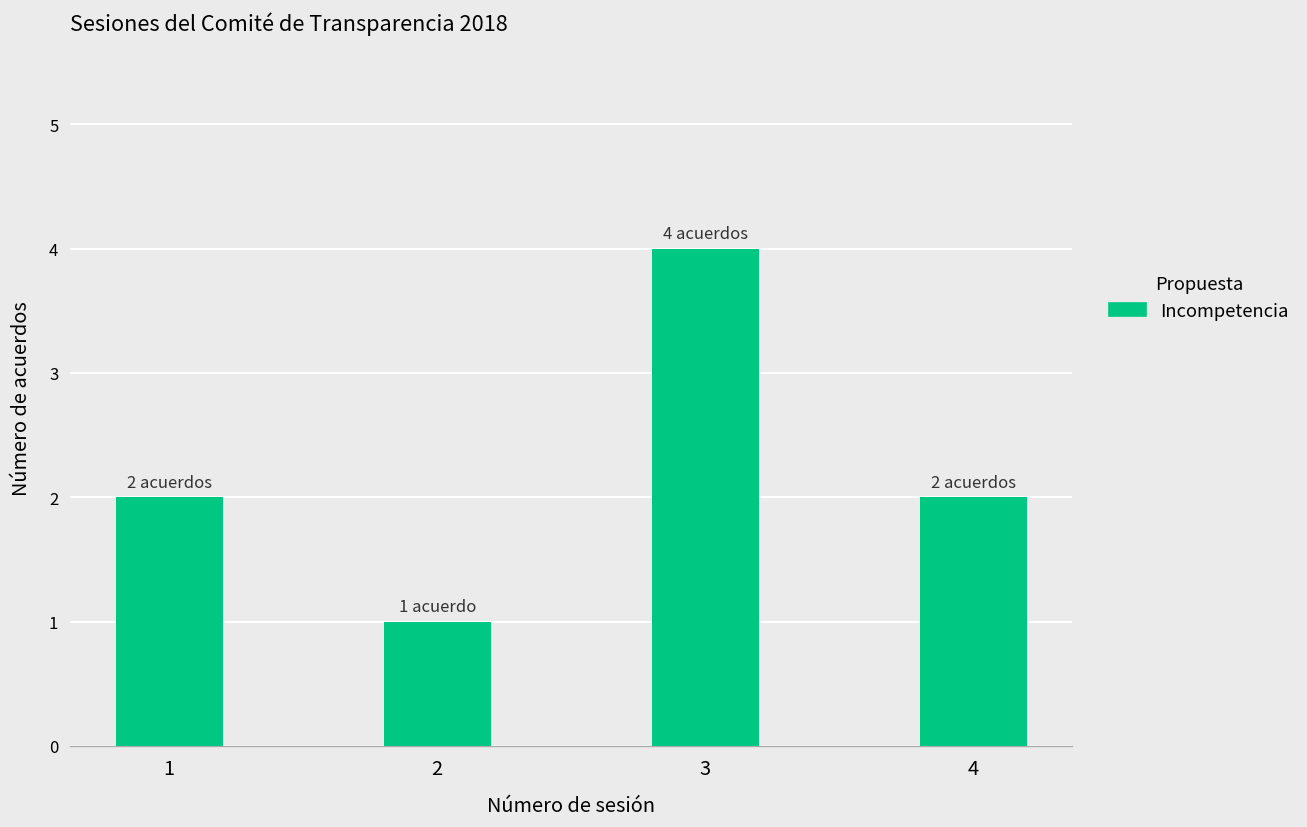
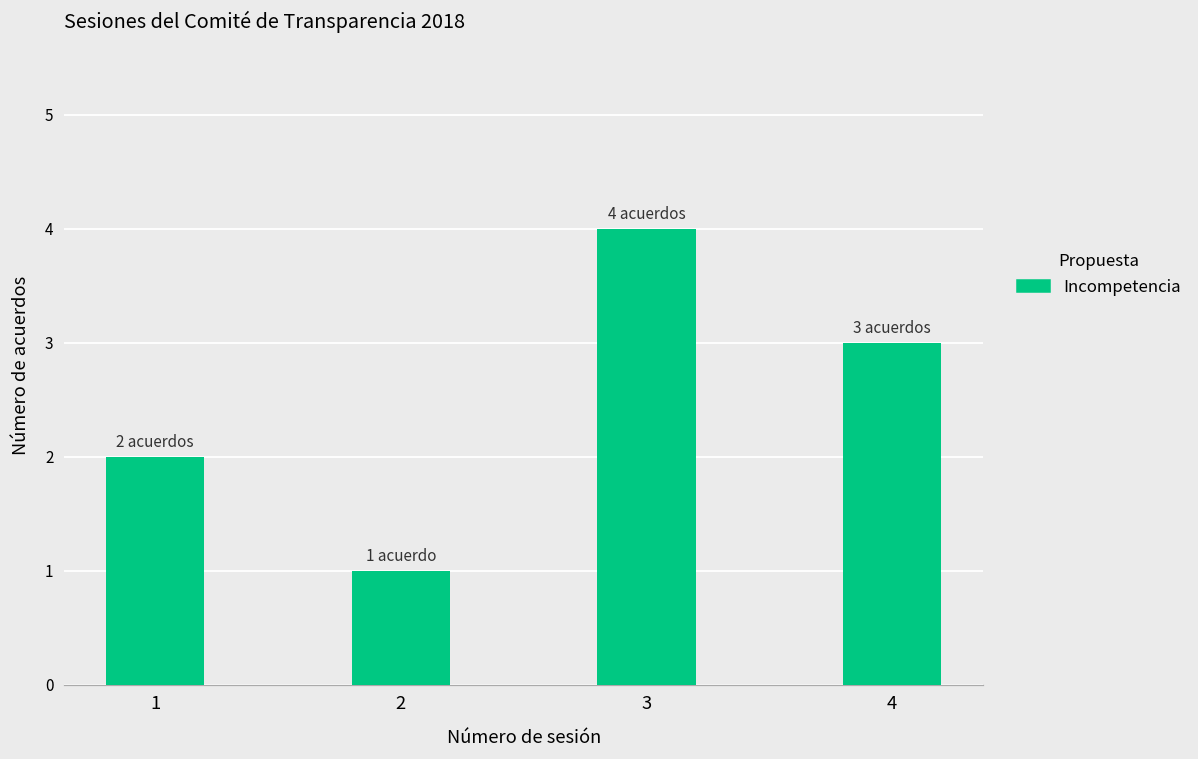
4: 2 -> 3
